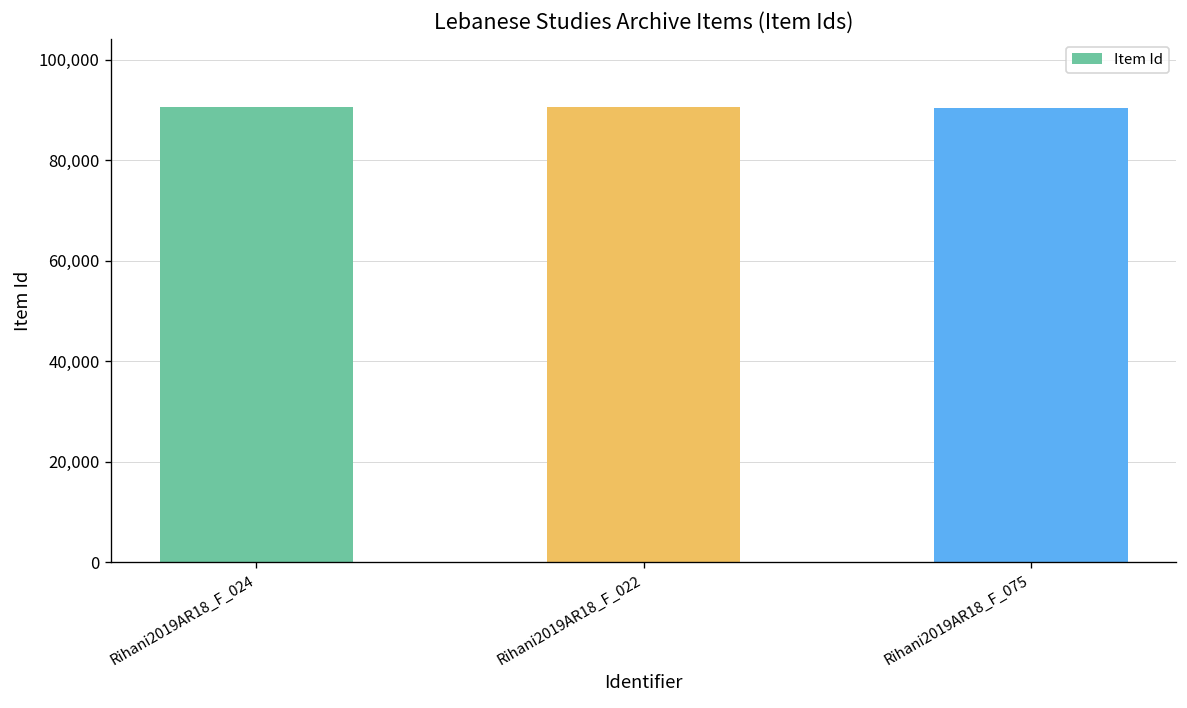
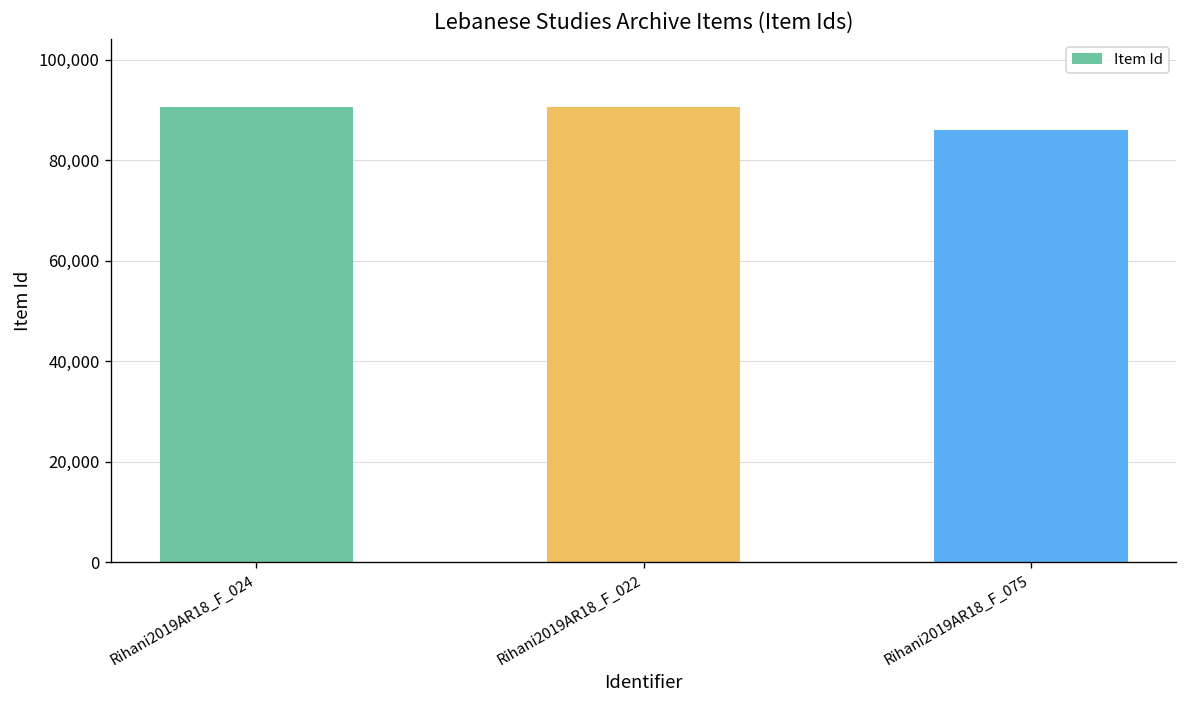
Rihani2019AR18_F_075: 90,000 -> 86,000
